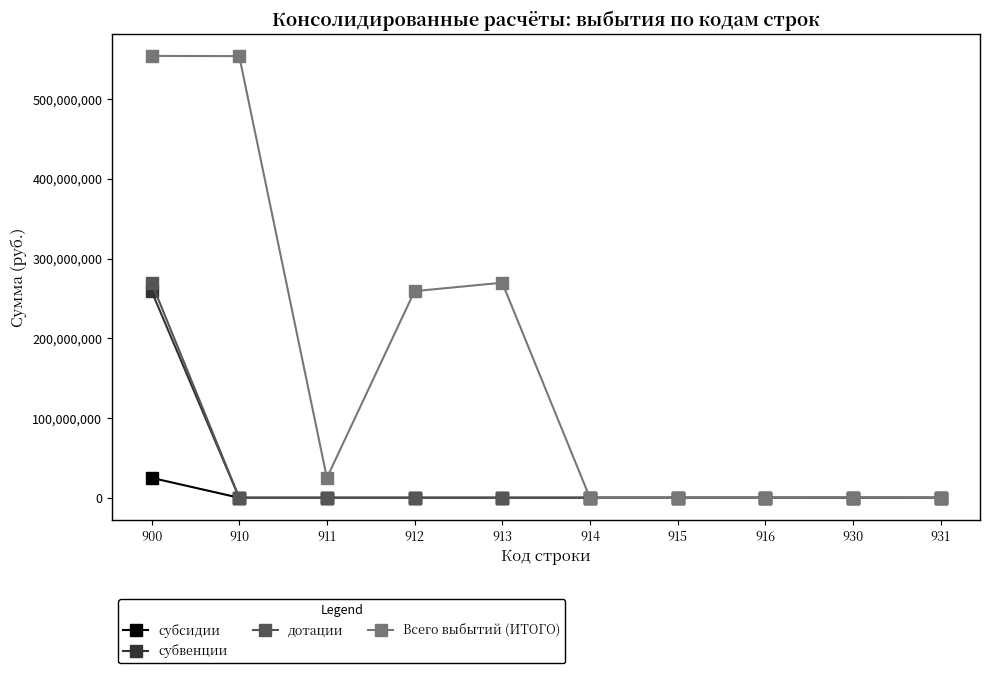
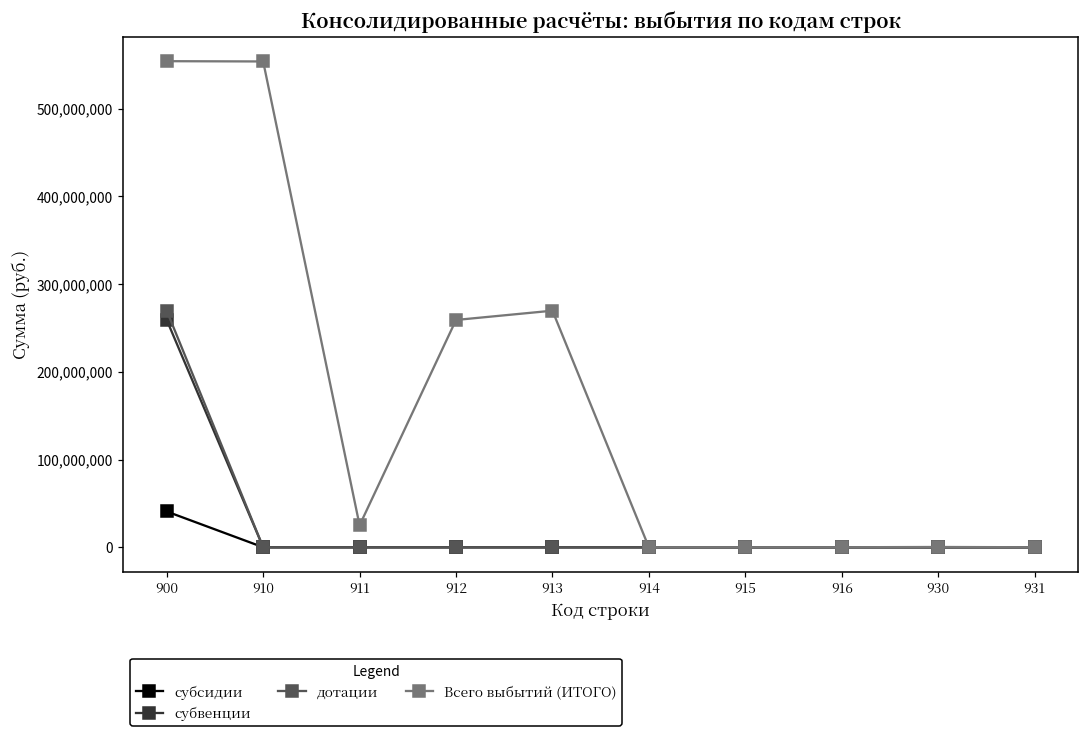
субсидии, 900: 30,000,000 -> 40,000,000
